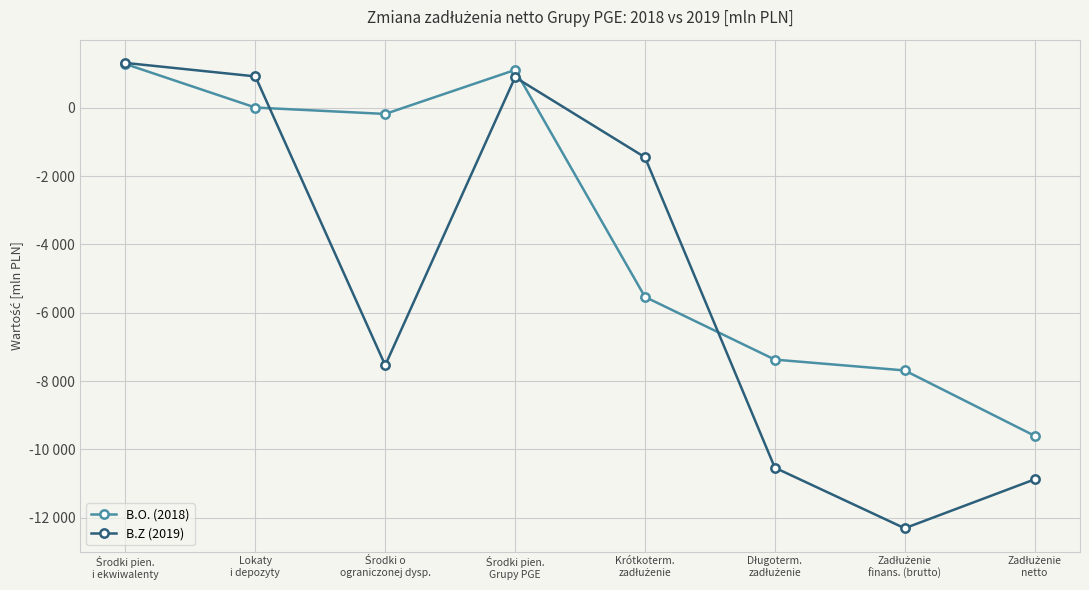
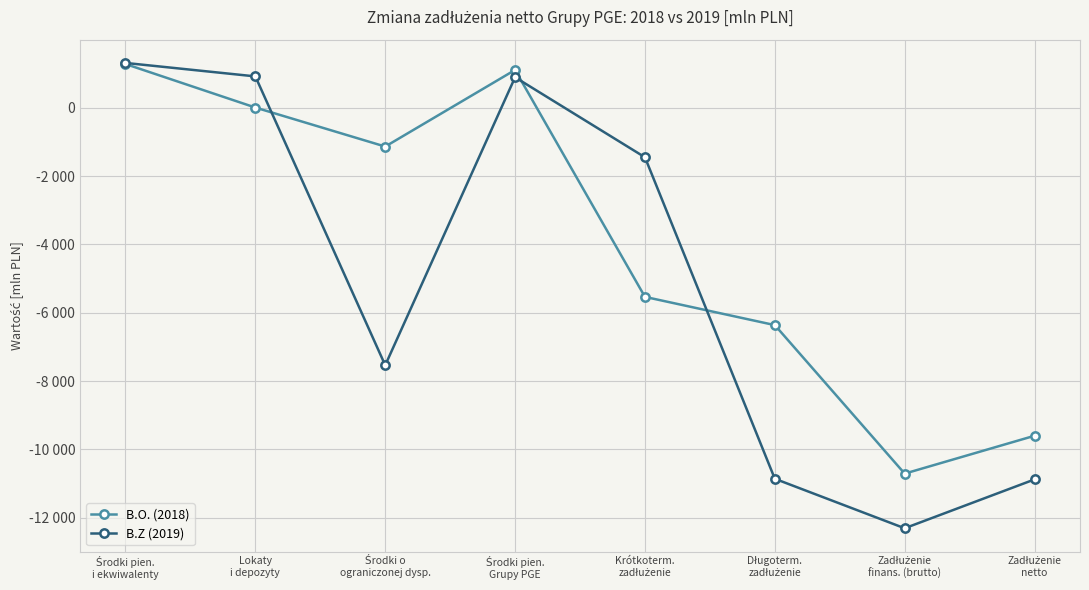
B.O. (2018), Środki o ograniczonej dysp.: -200 -> -1100
B.O. (2018), Długoterm. zadłużenie: -7400 -> -6400
B.Z (2019), Długoterm. zadłużenie: -10500 -> -10900
B.O. (2018), Zadłużenie finans. (brutto): -7700 -> -10700
